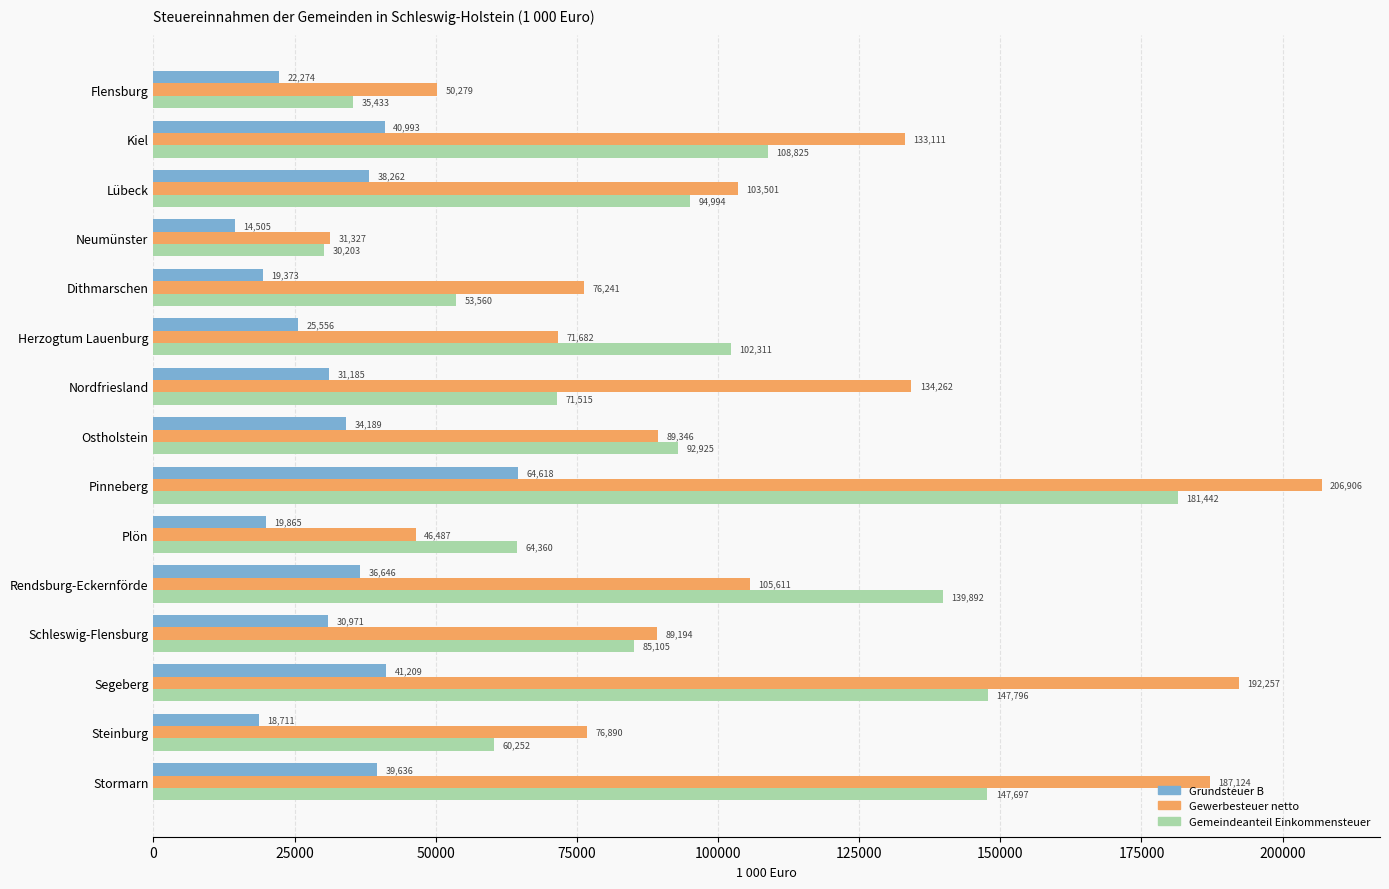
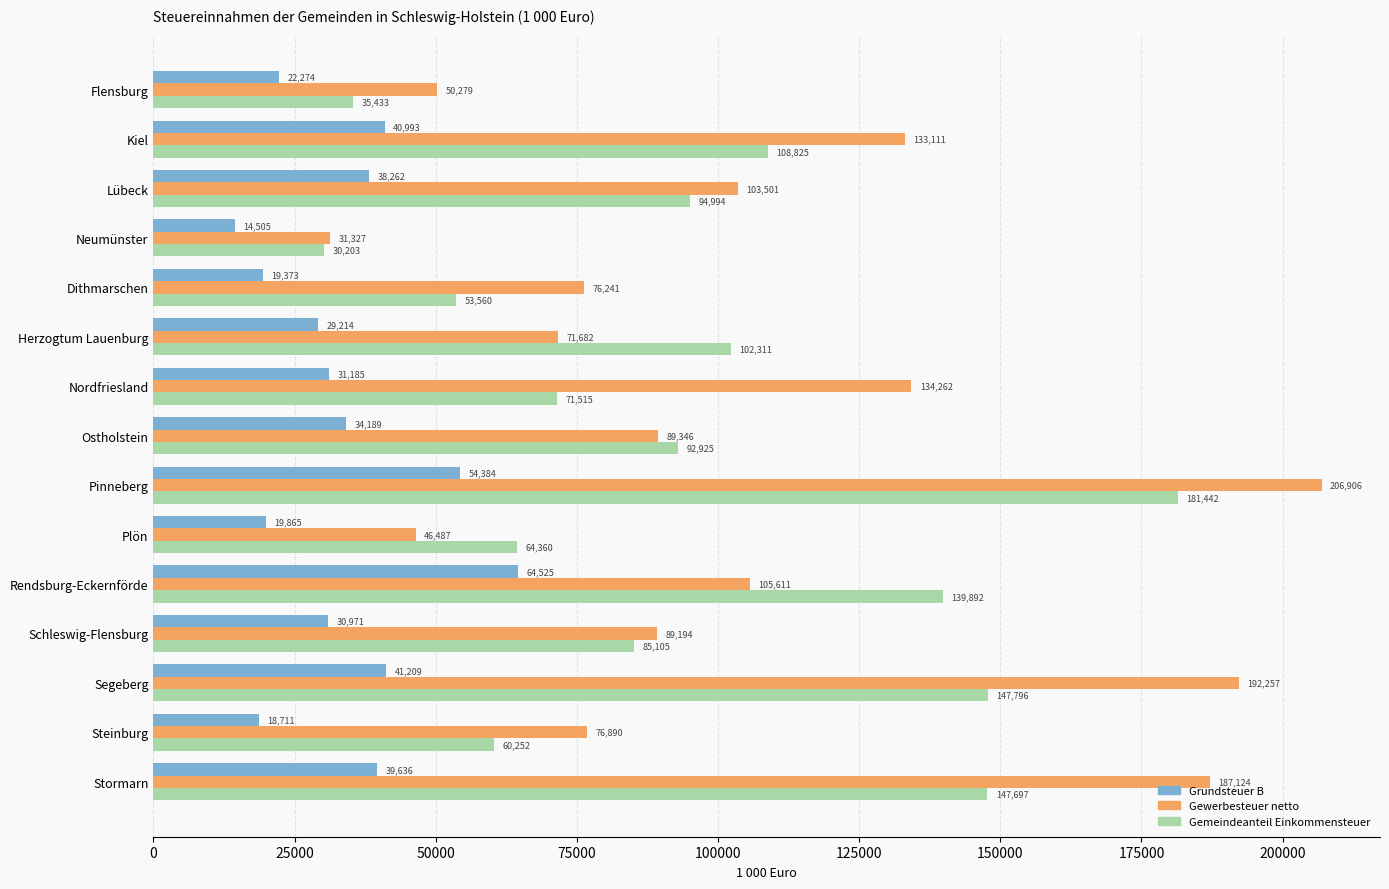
Grundsteuer B, Herzogtum Lauenburg: 25,556 -> 29,214
Grundsteuer B, Pinneberg: 64,618 -> 54,384
Grundsteuer B, Rendsburg-Eckernförde: 36,646 -> 64,525
